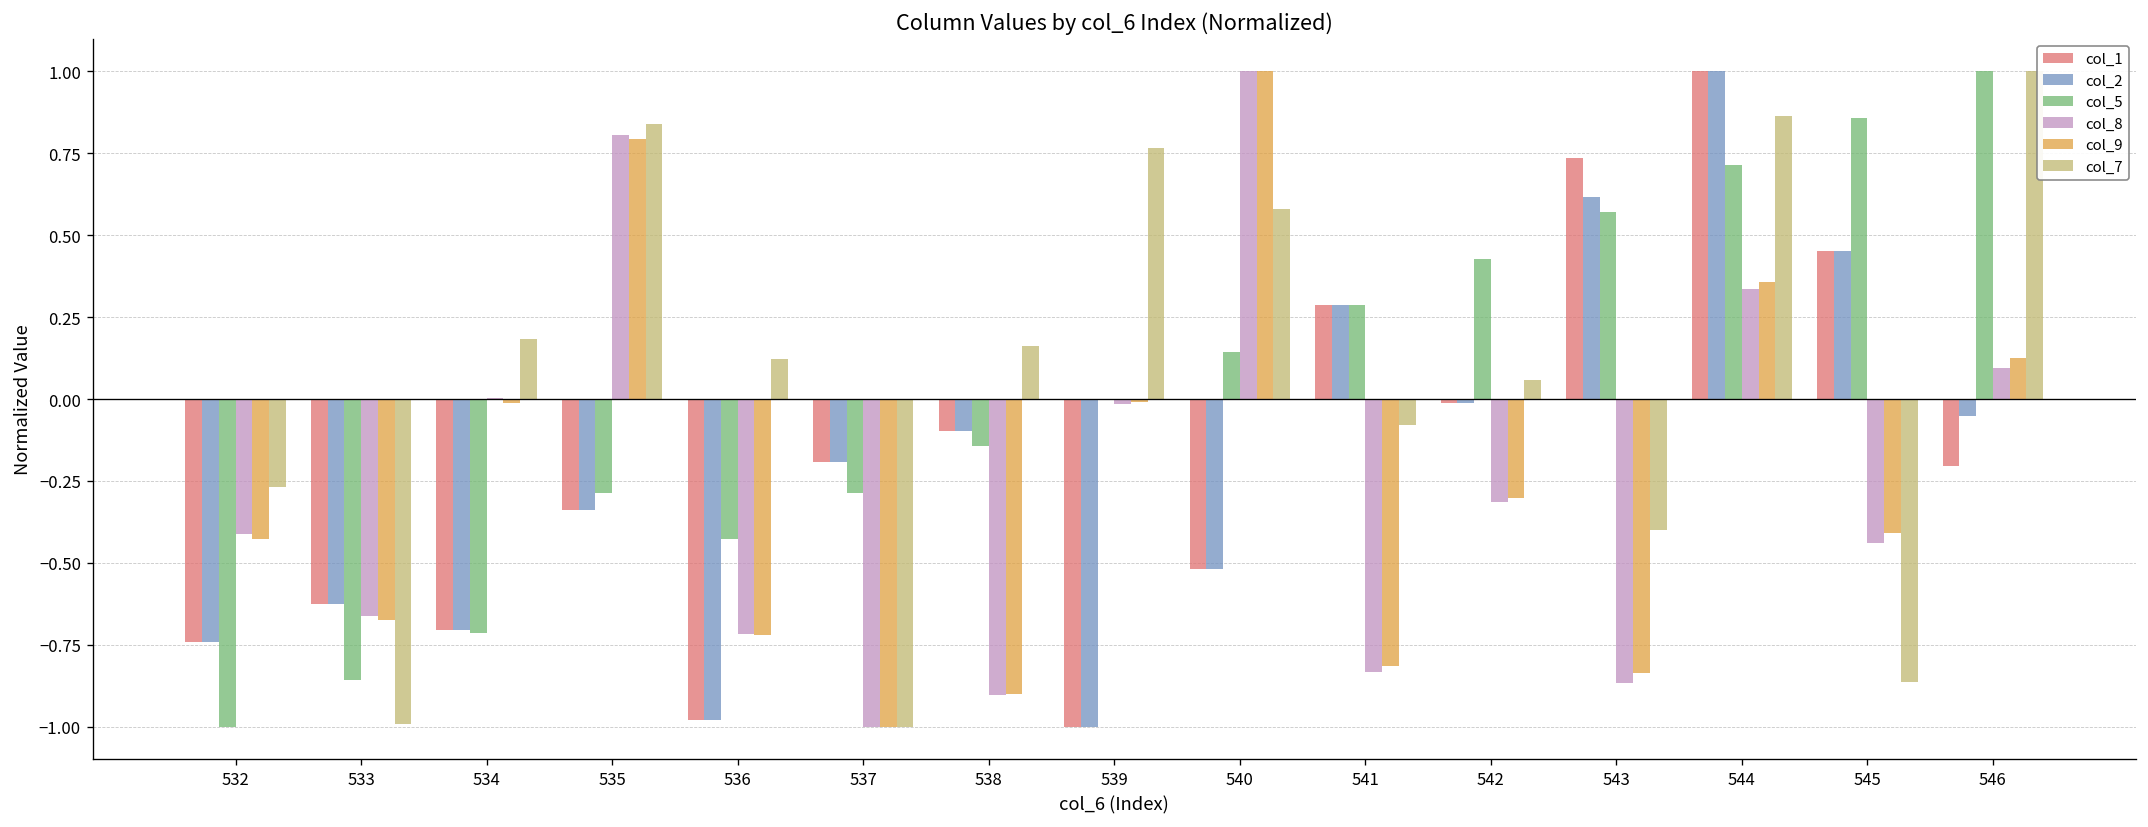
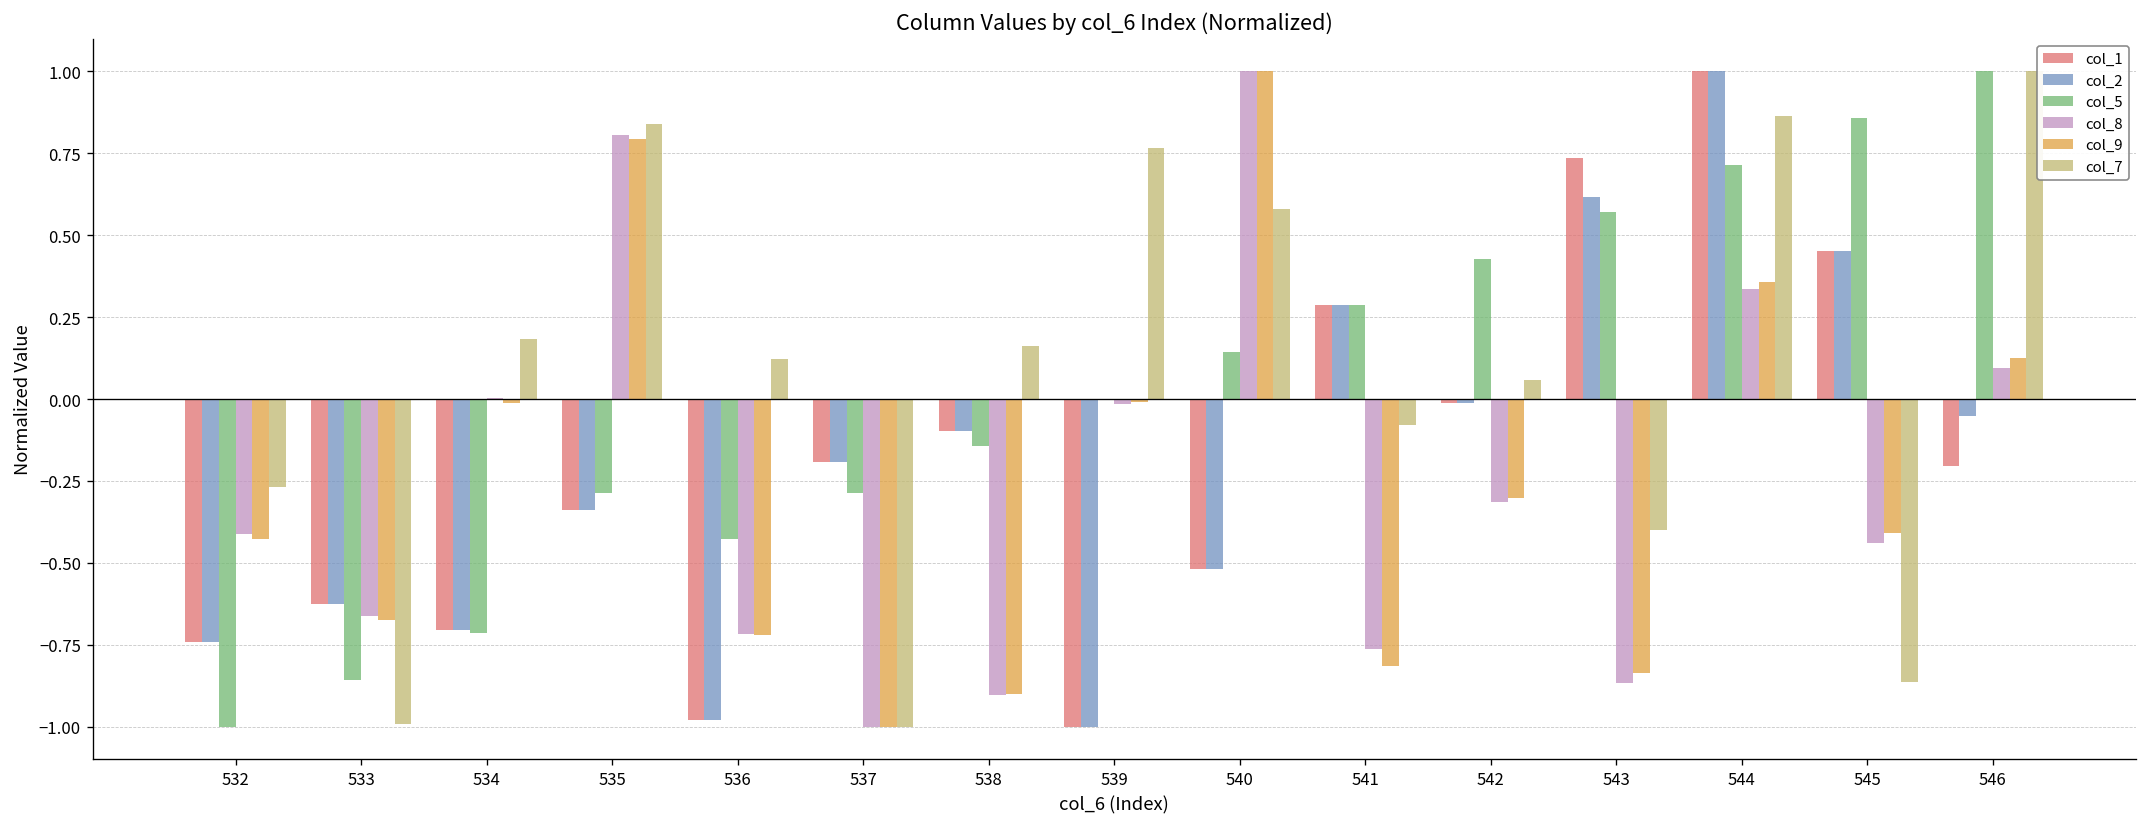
col_8, 541: -0.83 -> -0.76
